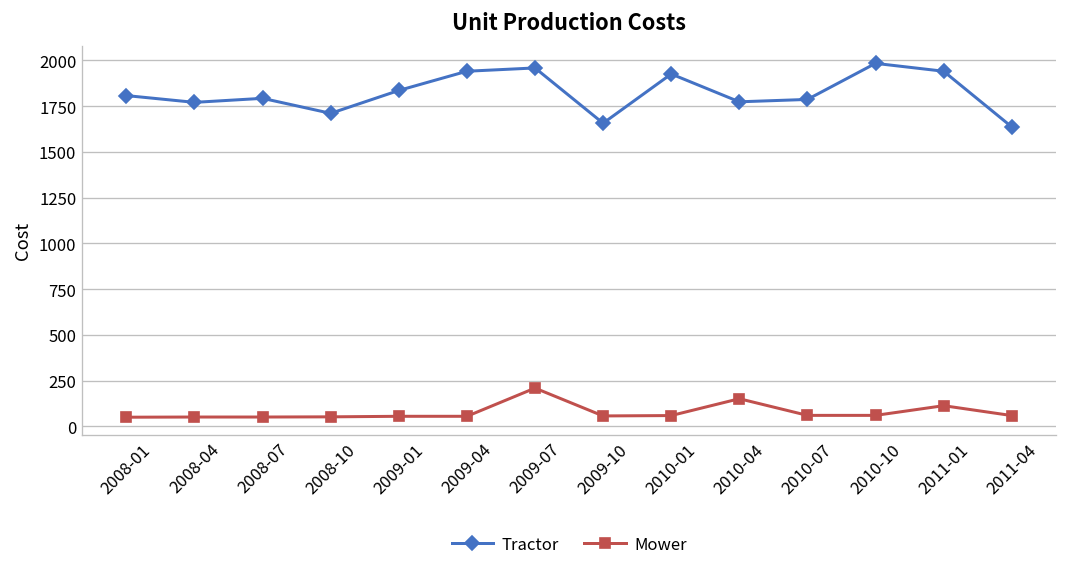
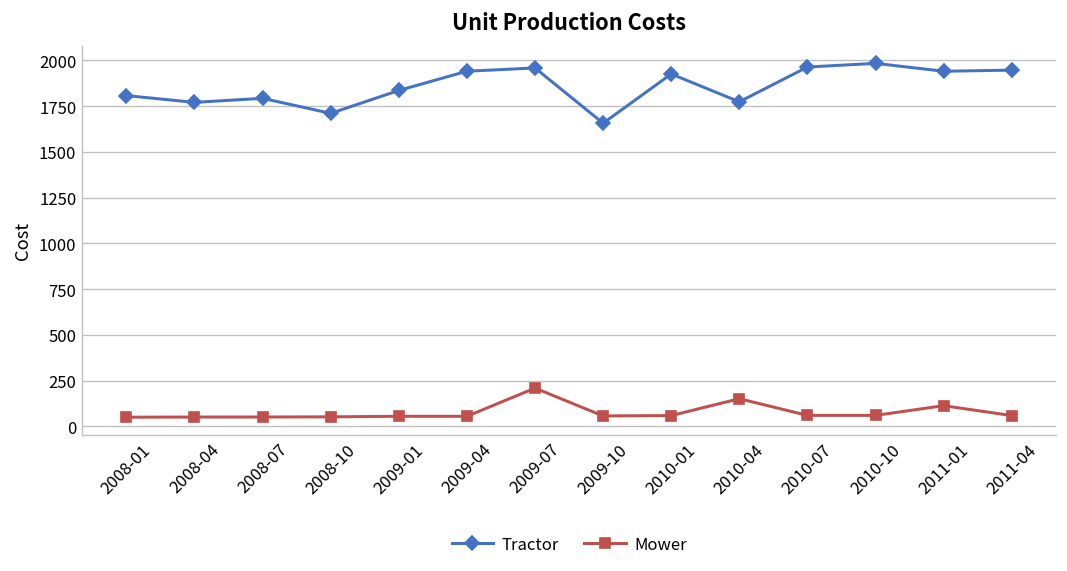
Tractor, 2010-07: 1790 -> 1960
Tractor, 2011-04: 1640 -> 1950
